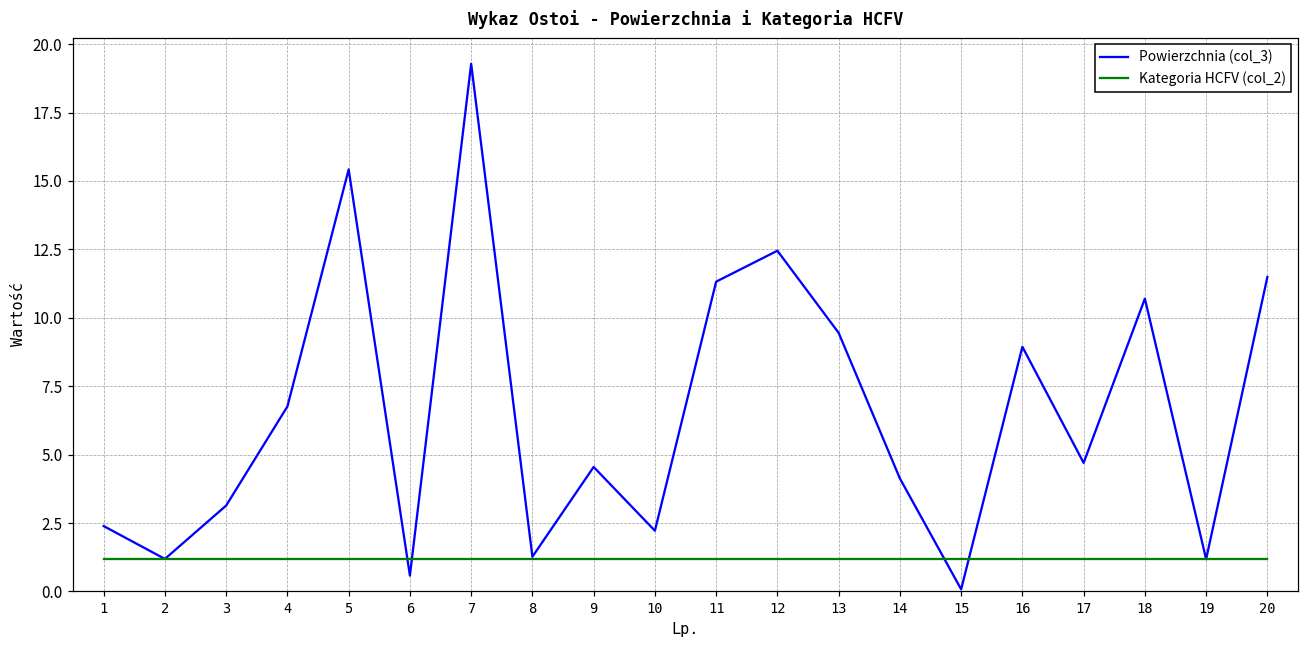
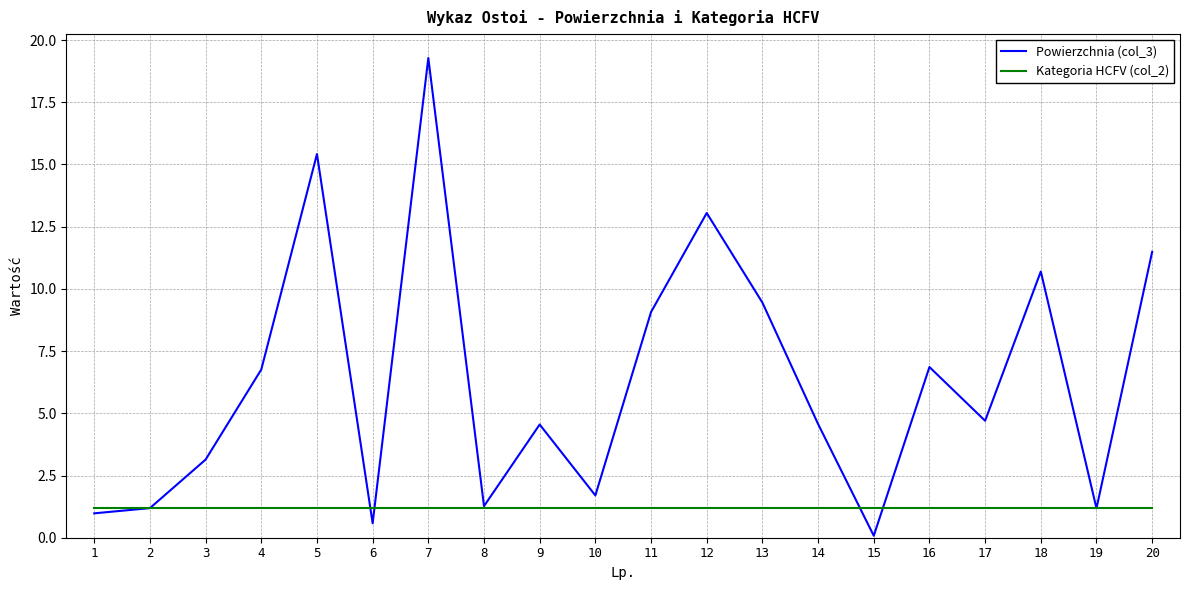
Powierzchnia (col_3), 1: 2.4 -> 1.0
Powierzchnia (col_3), 10: 2.2 -> 1.7
Powierzchnia (col_3), 11: 11.3 -> 9.1
Powierzchnia (col_3), 12: 12.5 -> 13.1
Powierzchnia (col_3), 14: 4.1 -> 4.6
Powierzchnia (col_3), 16: 8.9 -> 6.9
